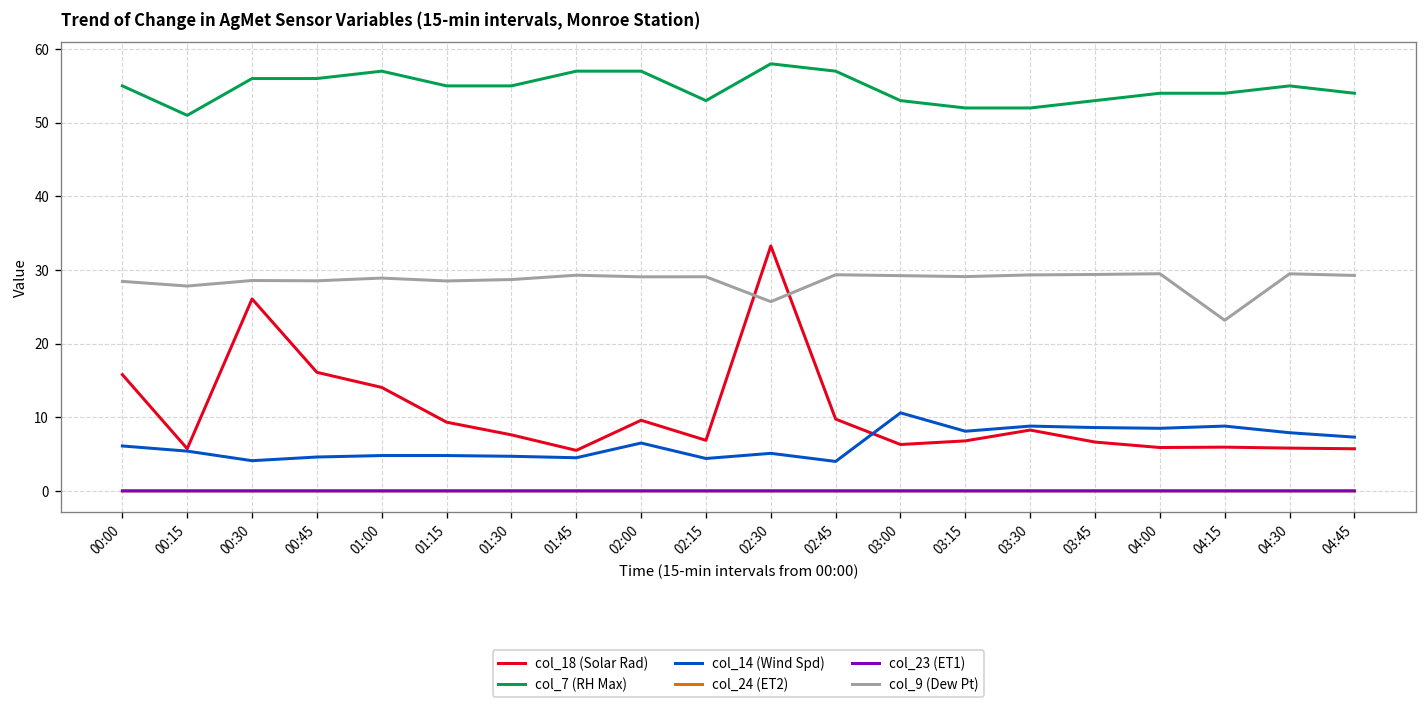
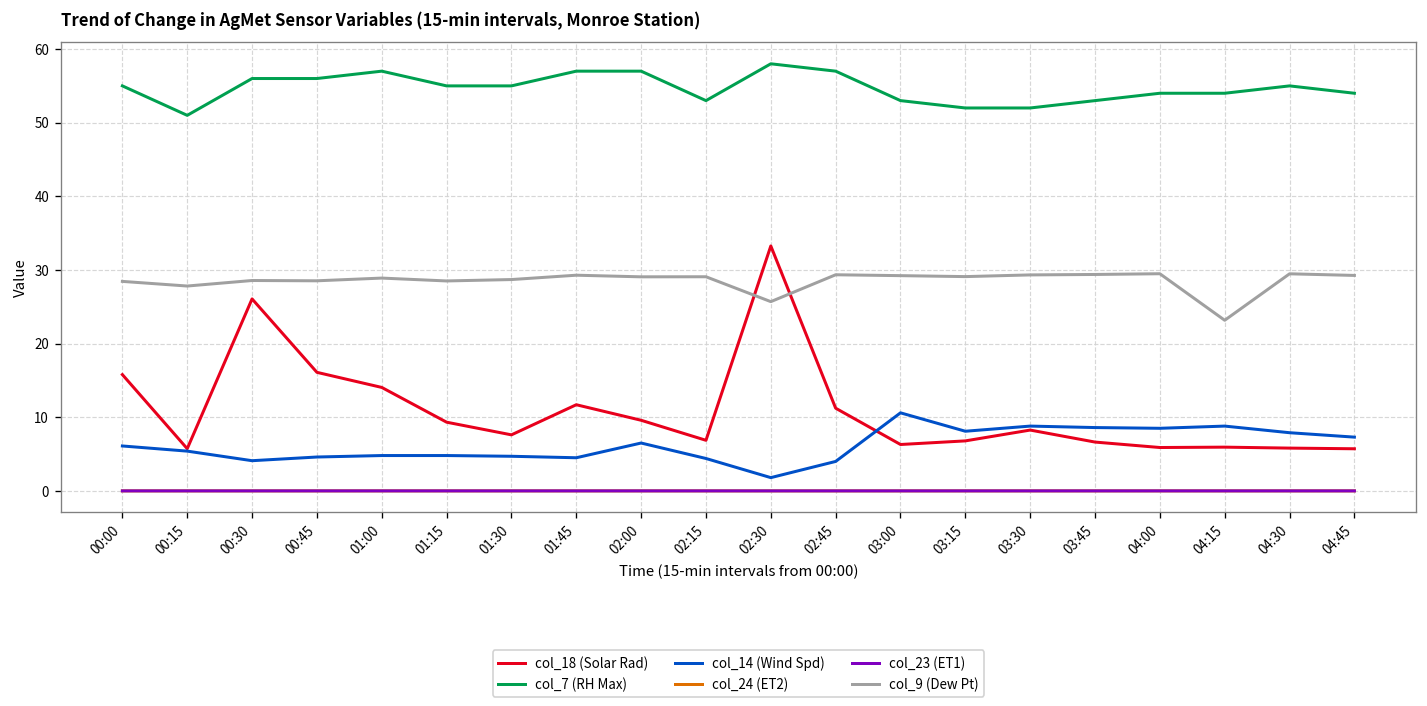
col_18 (Solar Rad), 01:45: 6 -> 12
col_14 (Wind Spd), 02:30: 5 -> 2
col_18 (Solar Rad), 02:45: 10 -> 11
